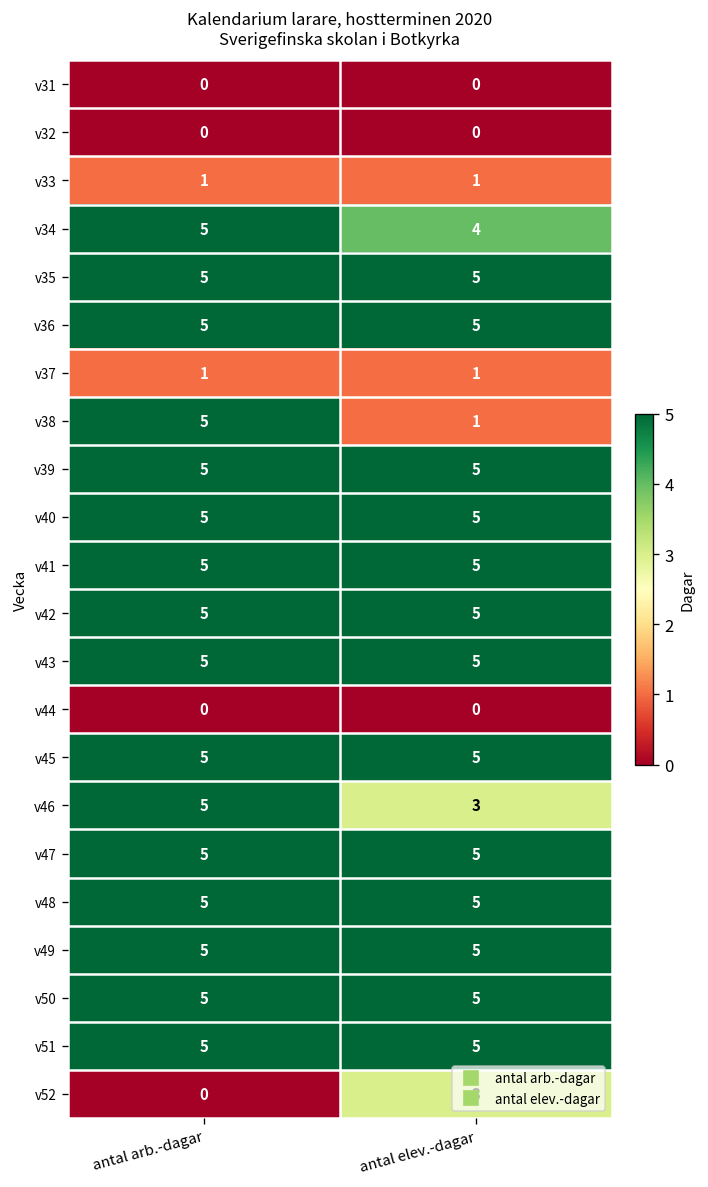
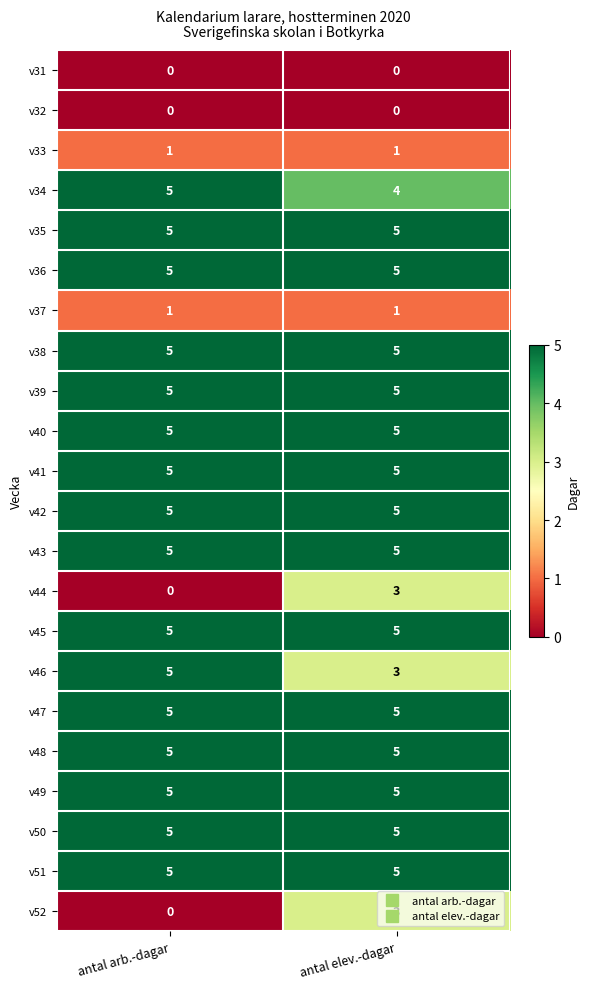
v38, antal elev.-dagar: 1 -> 5
v44, antal elev.-dagar: 0 -> 3
